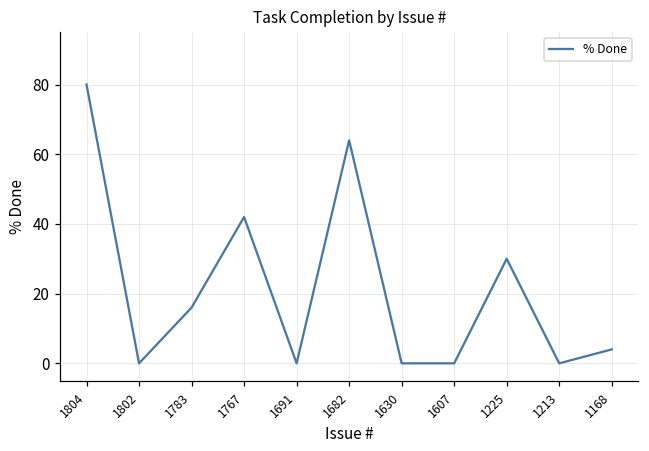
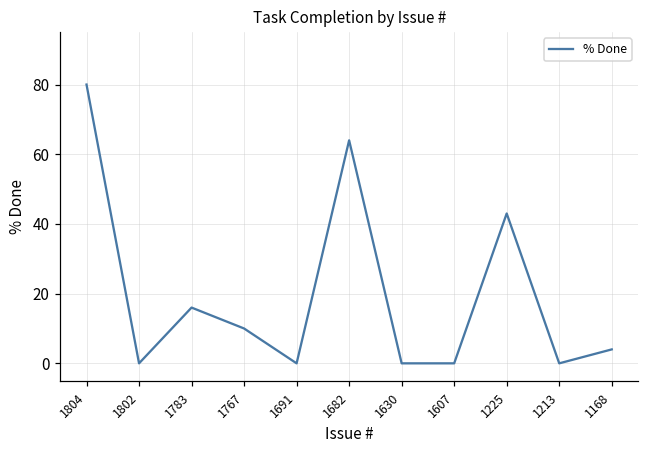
1767: 42 -> 10
1225: 30 -> 43
